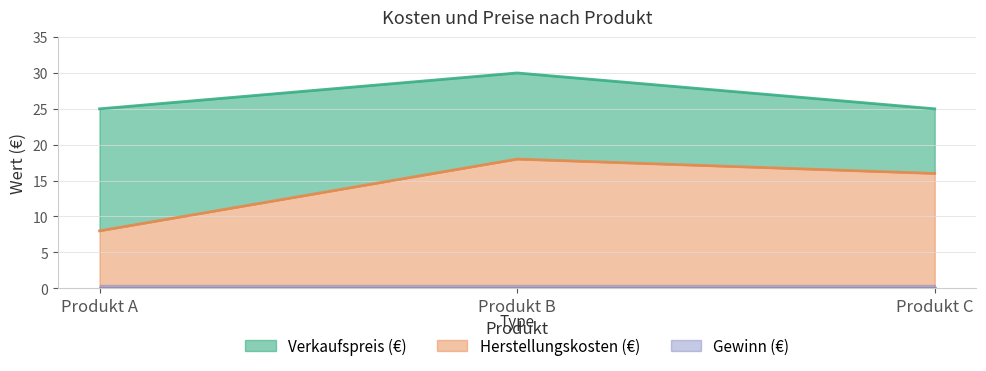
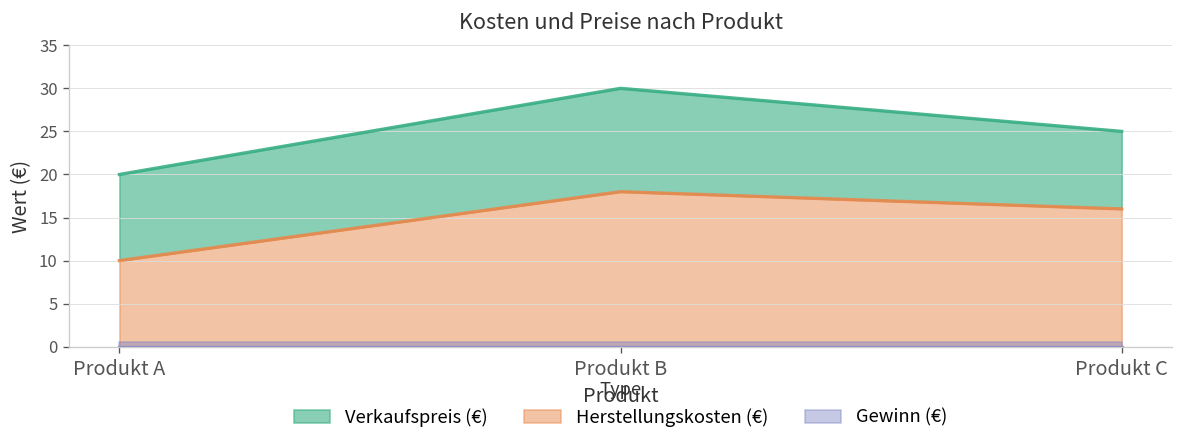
Verkaufspreis (€), Produkt A: 25 -> 20
Herstellungskosten (€), Produkt A: 8 -> 10
